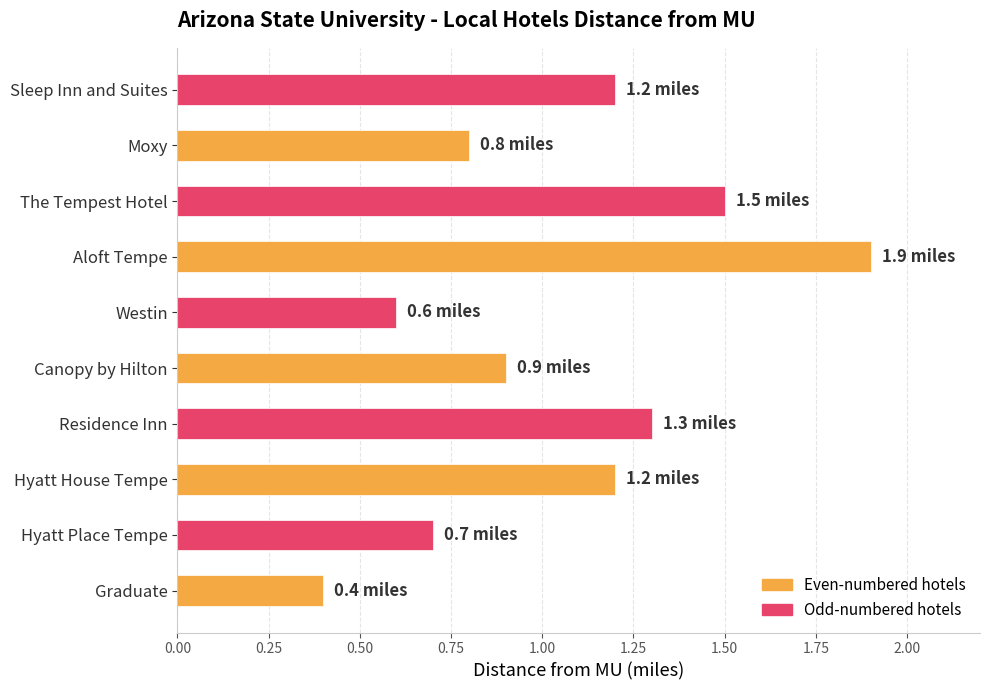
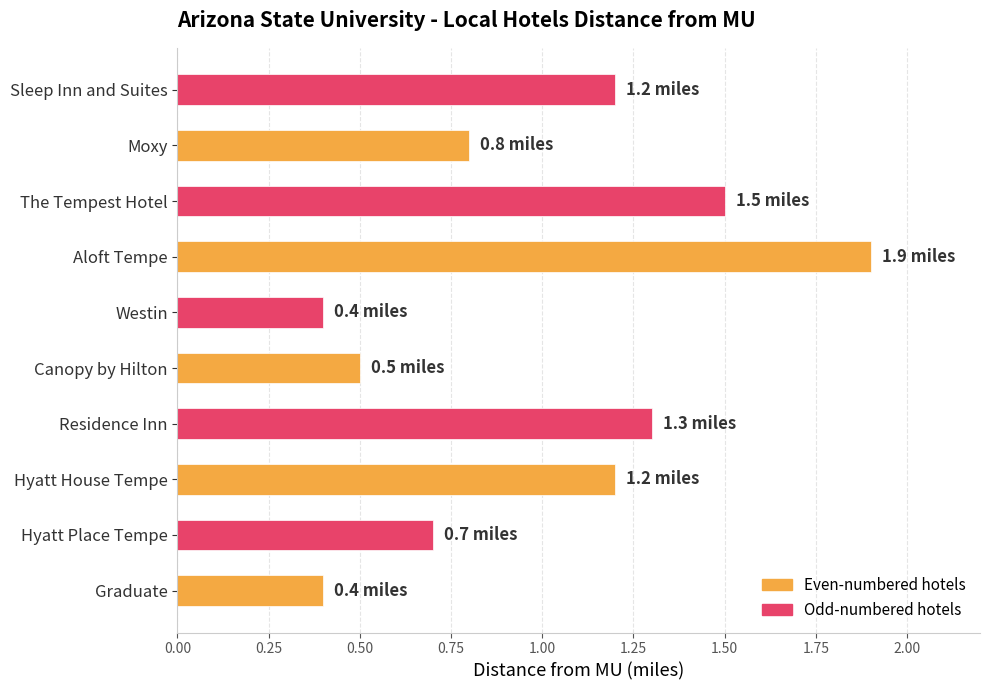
Westin: 0.6 -> 0.4
Canopy by Hilton: 0.9 -> 0.5
